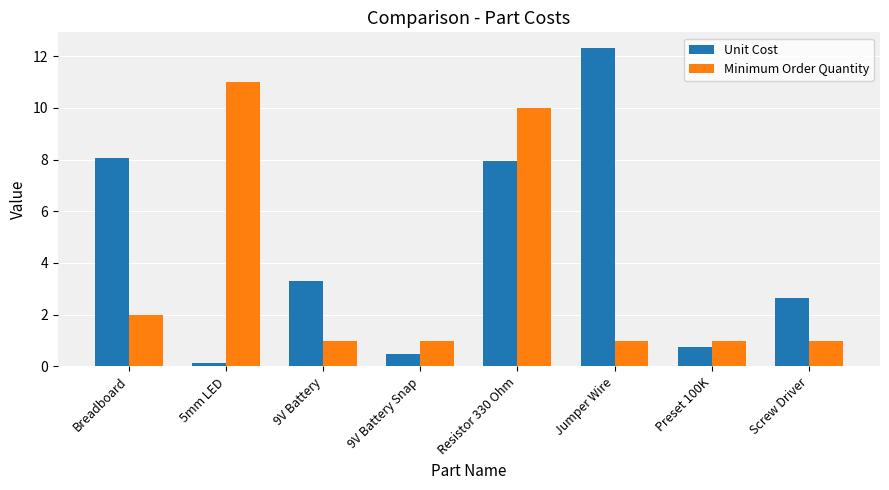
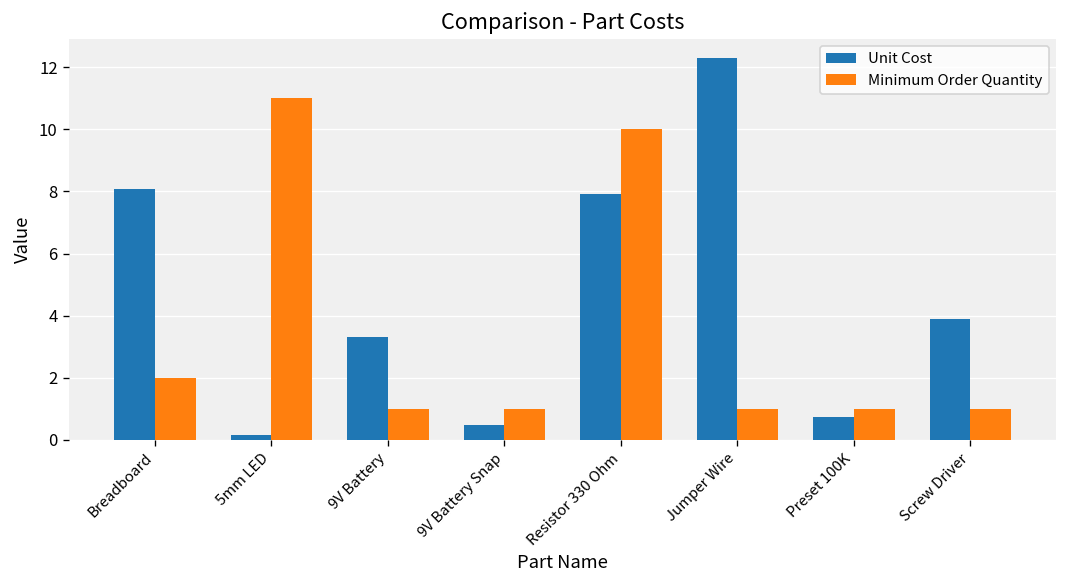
Unit Cost, Screw Driver: 2.6 -> 3.9
